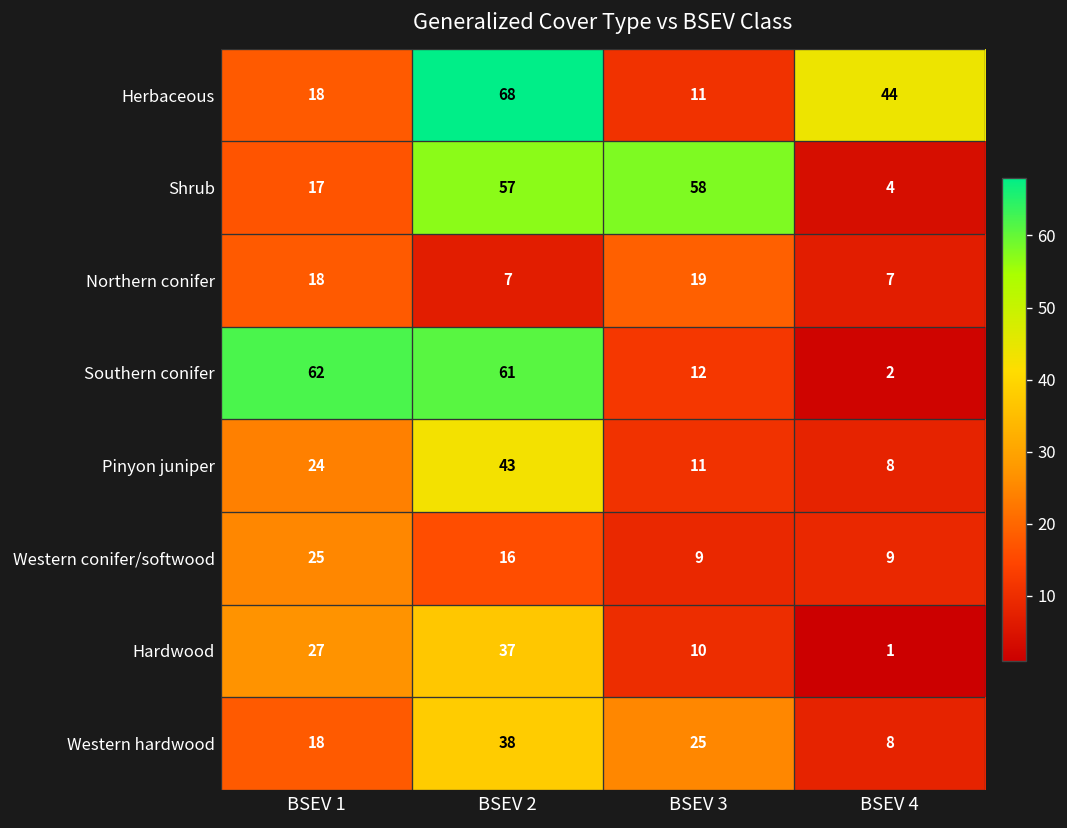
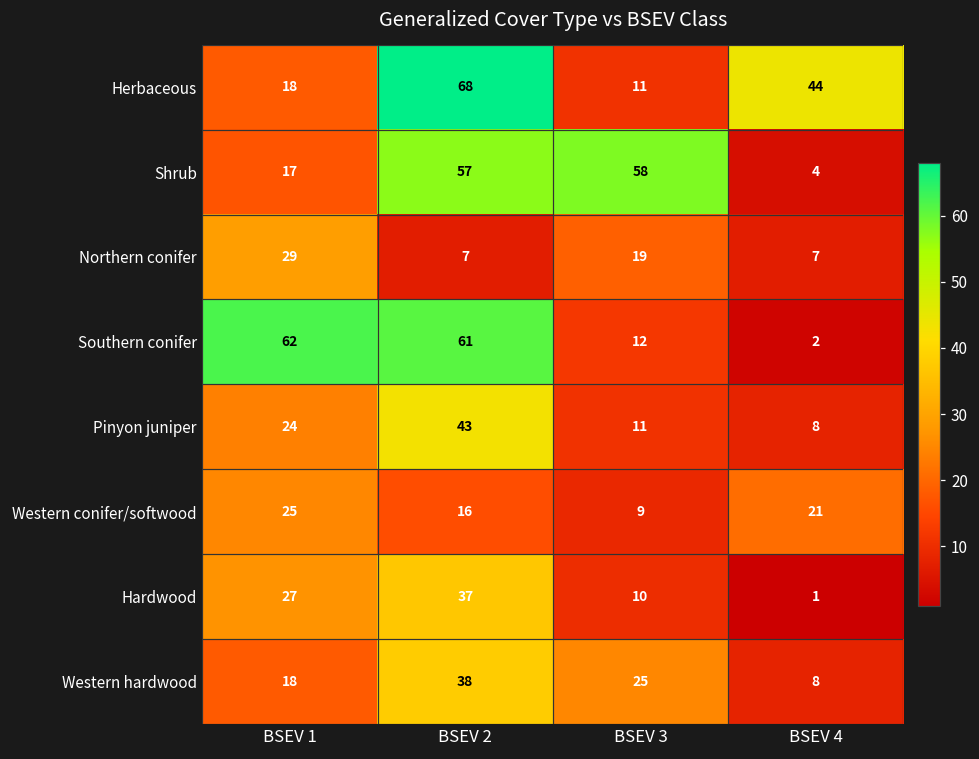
Northern conifer, BSEV 1: 18 -> 29
Western conifer/softwood, BSEV 4: 9 -> 21
